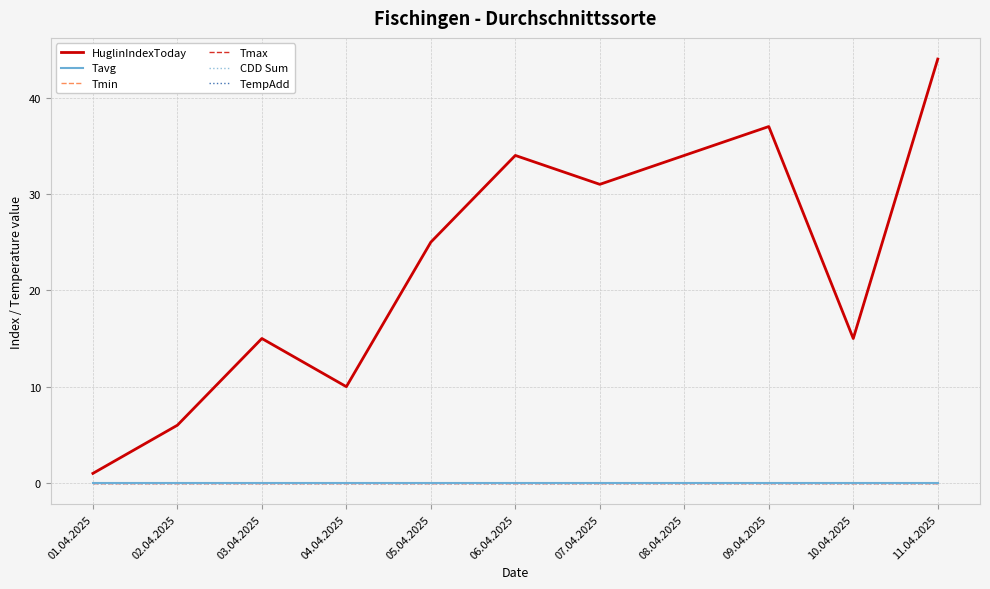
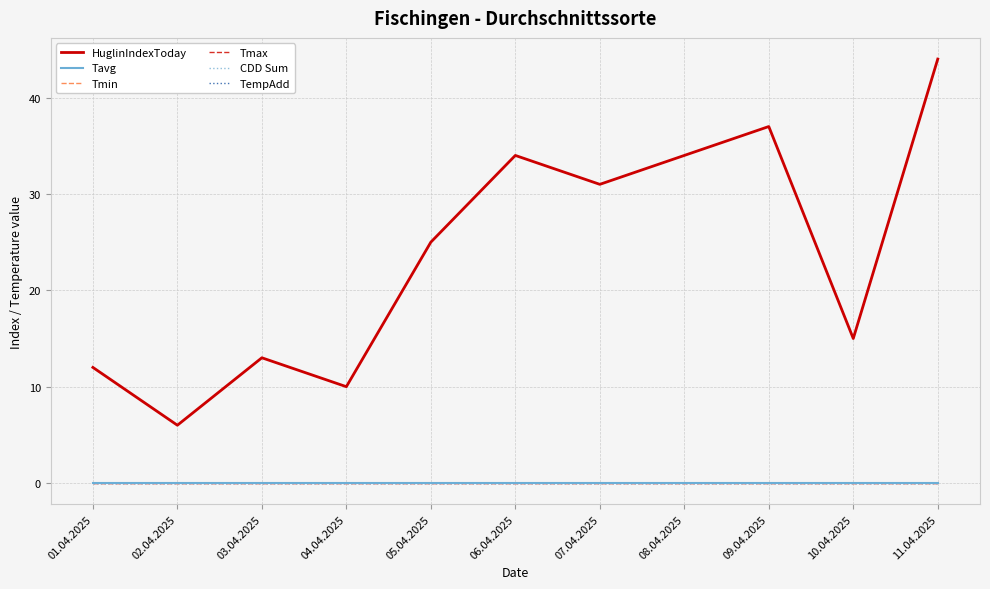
HuglinIndexToday, 01.04.2025: 1 -> 12
HuglinIndexToday, 03.04.2025: 15 -> 13
